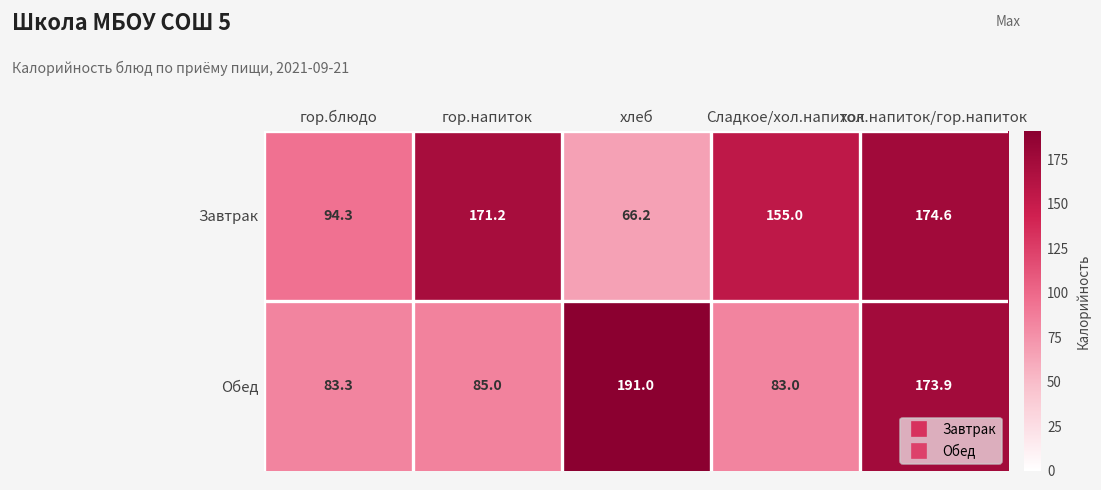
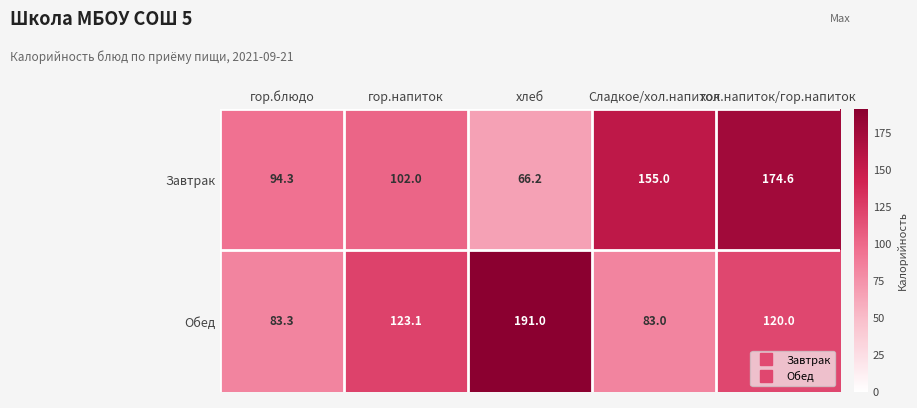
Завтрак, гор.напиток: 171.2 -> 102.0
Обед, гор.напиток: 85.0 -> 123.1
Обед, хол.напиток/гор.напиток: 173.9 -> 120.0
